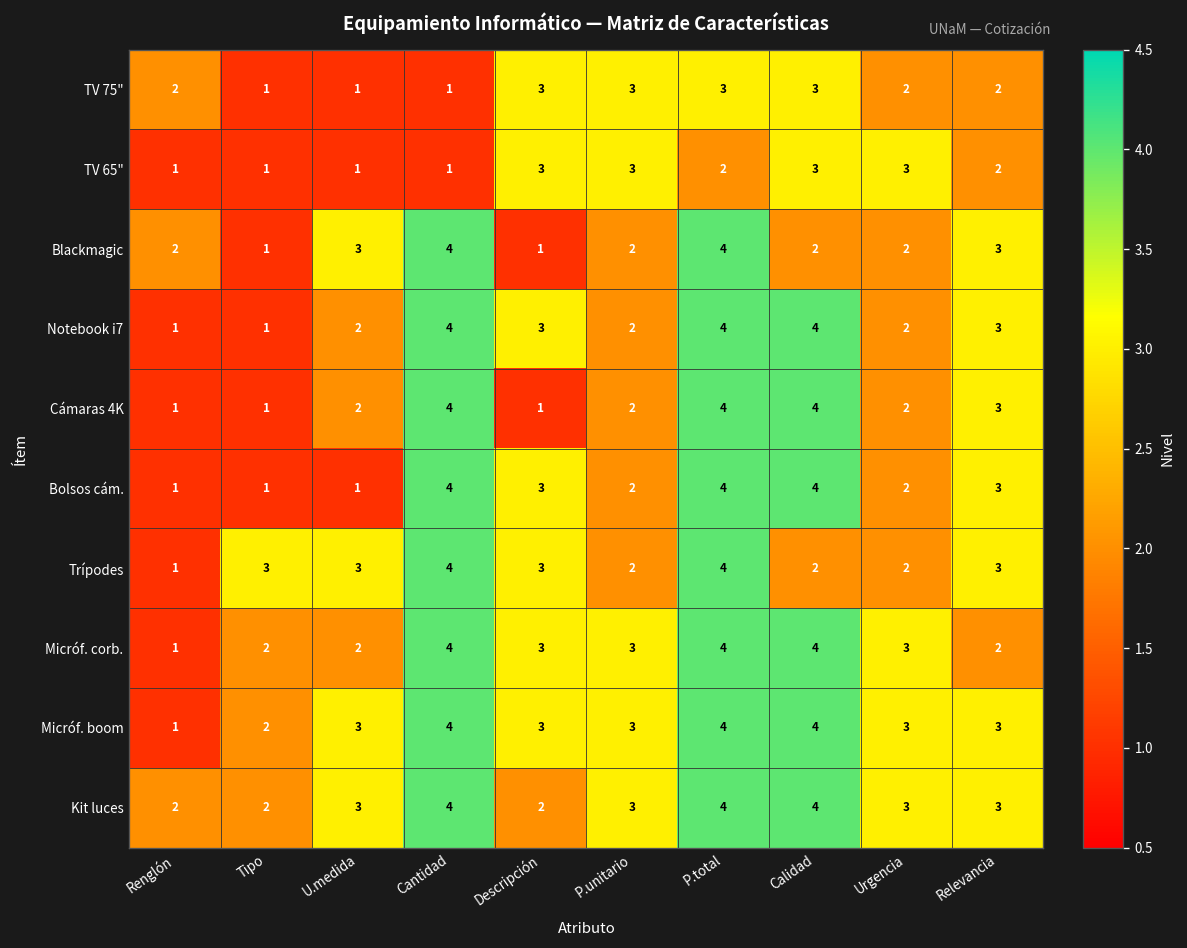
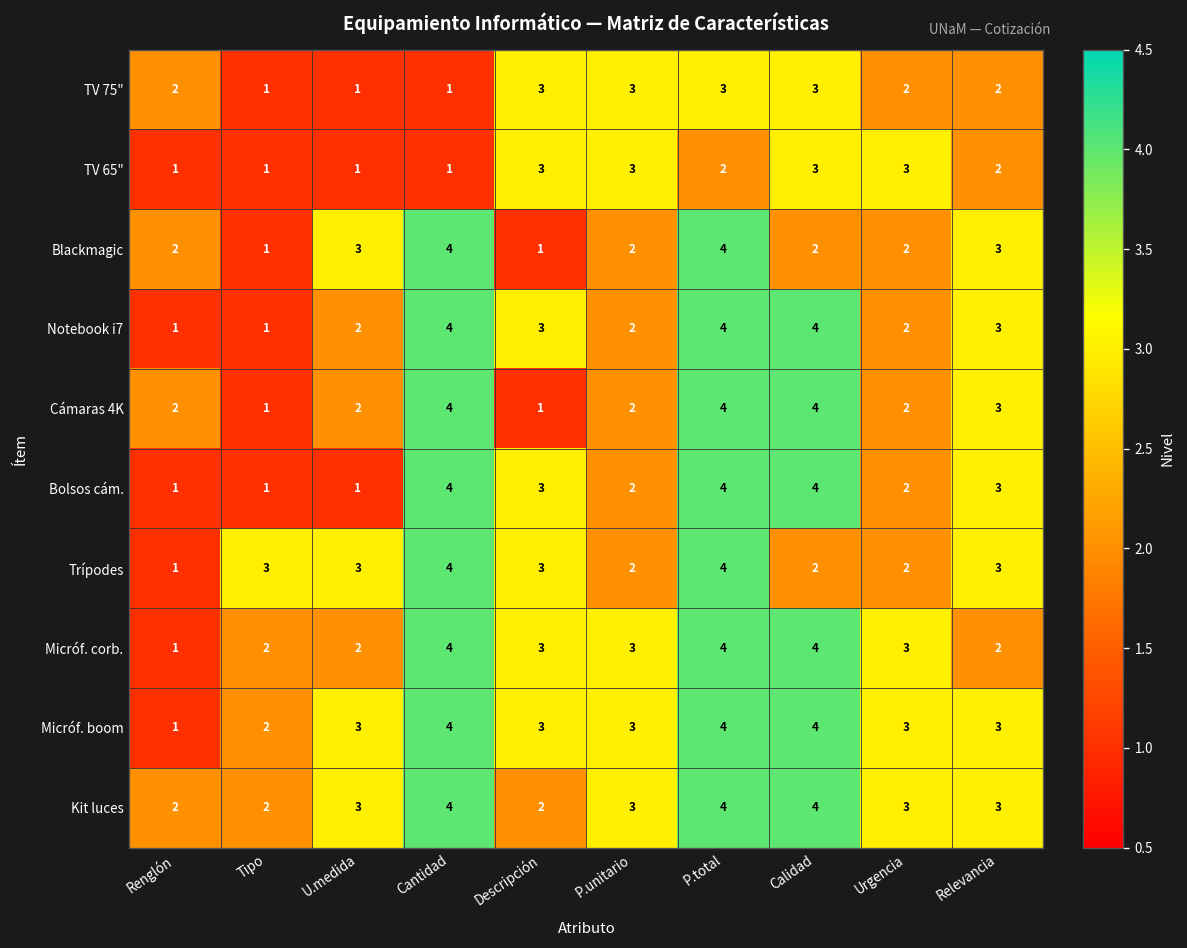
Cámaras 4K, Renglón: 1 -> 2
